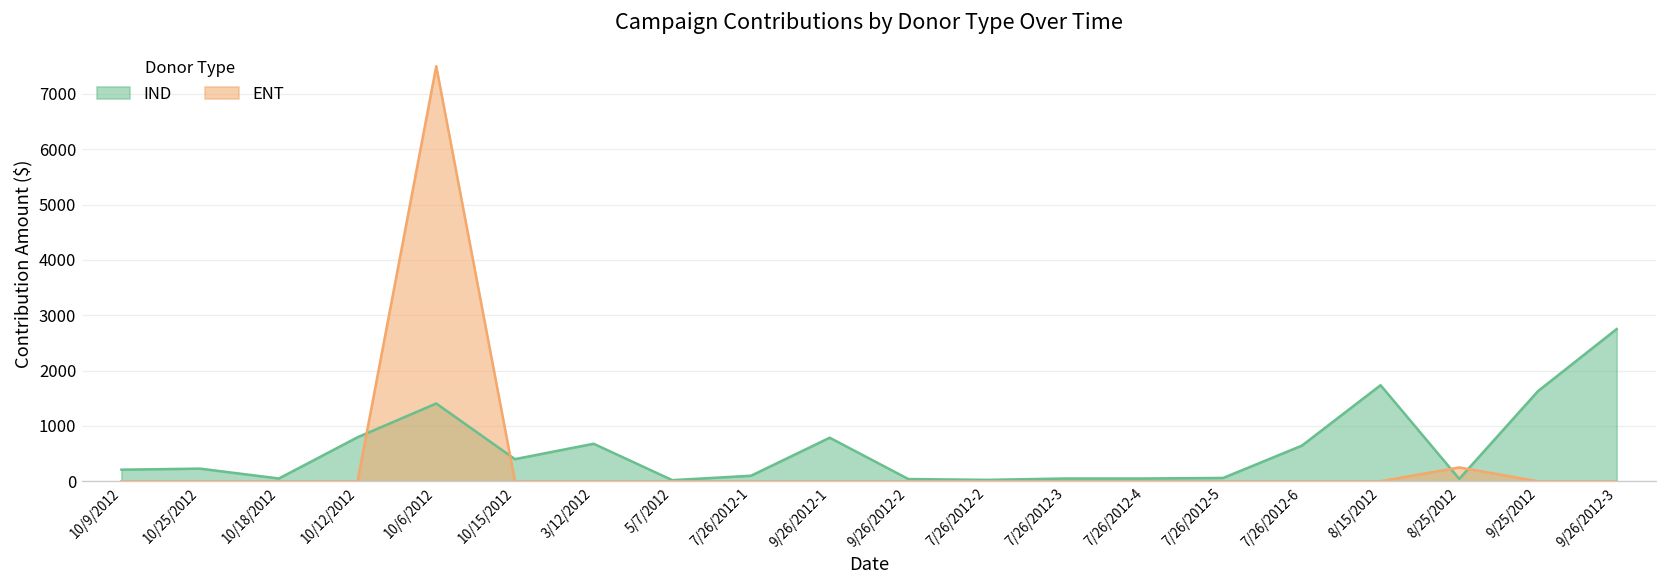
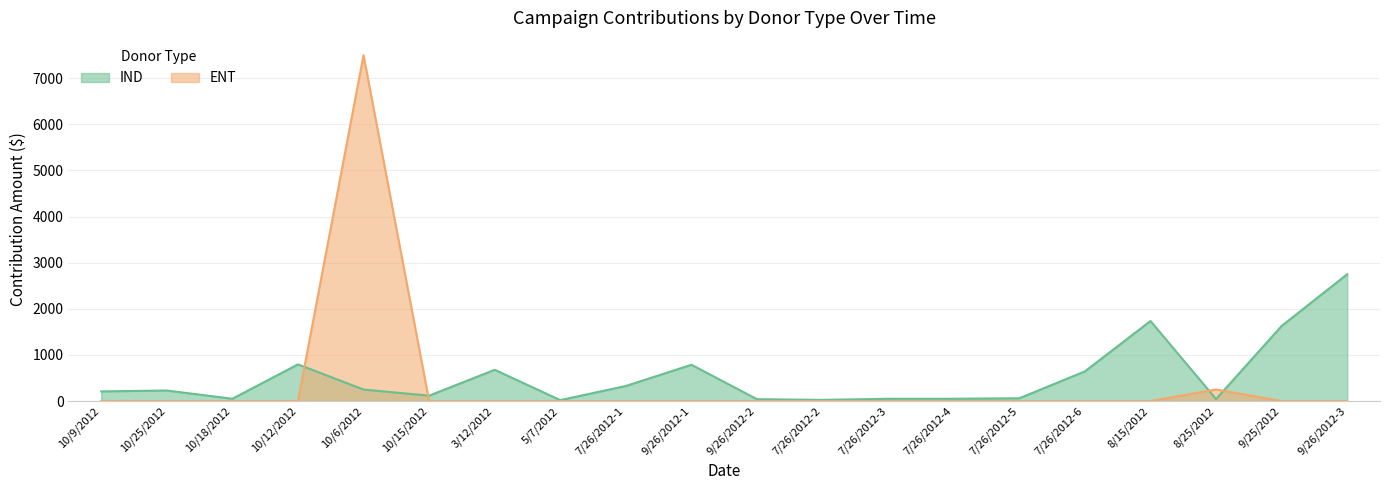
IND, 10/6/2012: 1400 -> 300
IND, 10/15/2012: 400 -> 100
IND, 7/26/2012-1: 100 -> 300
